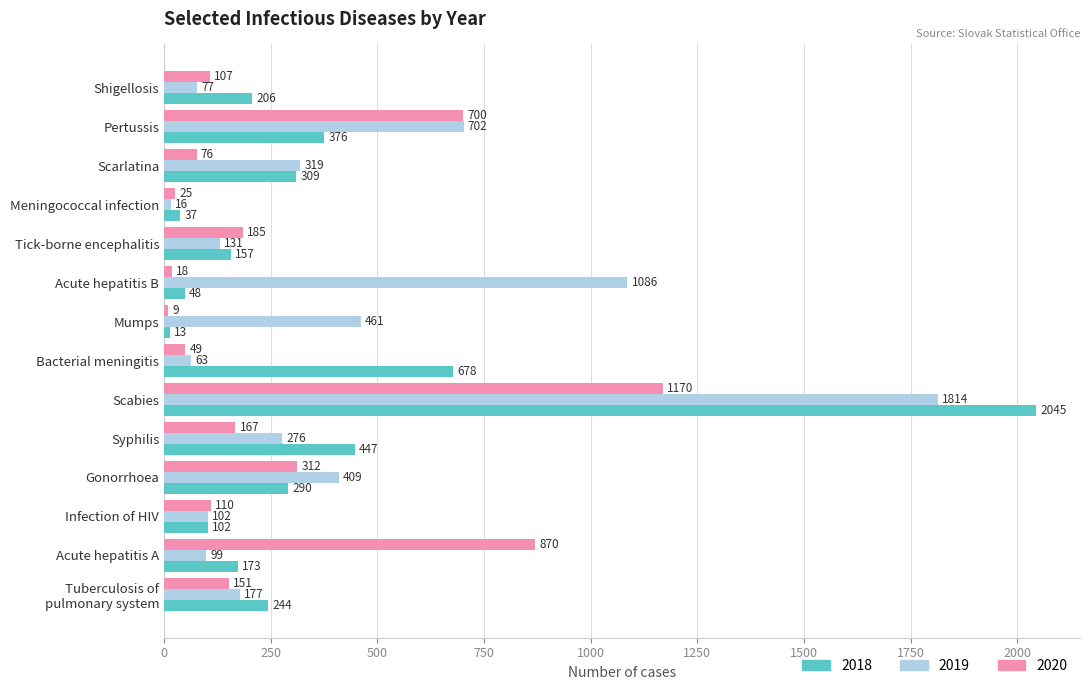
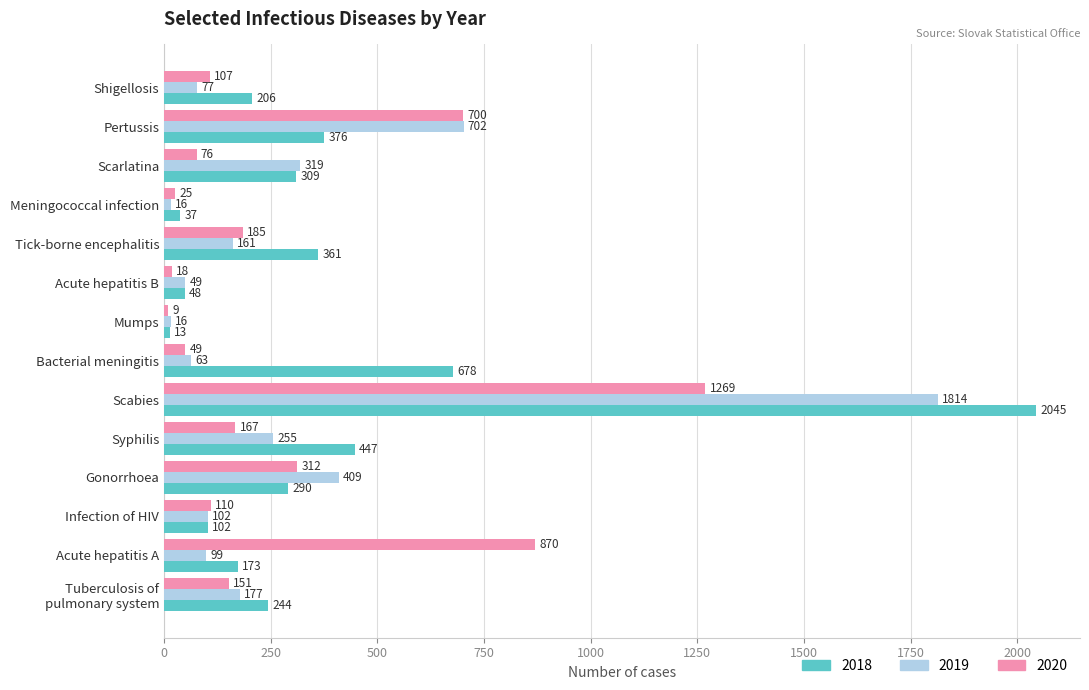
2019, Tick-borne encephalitis: 131 -> 161
2018, Tick-borne encephalitis: 157 -> 361
2019, Acute hepatitis B: 1086 -> 49
2019, Mumps: 461 -> 16
2020, Scabies: 1170 -> 1269
2019, Syphilis: 276 -> 255
